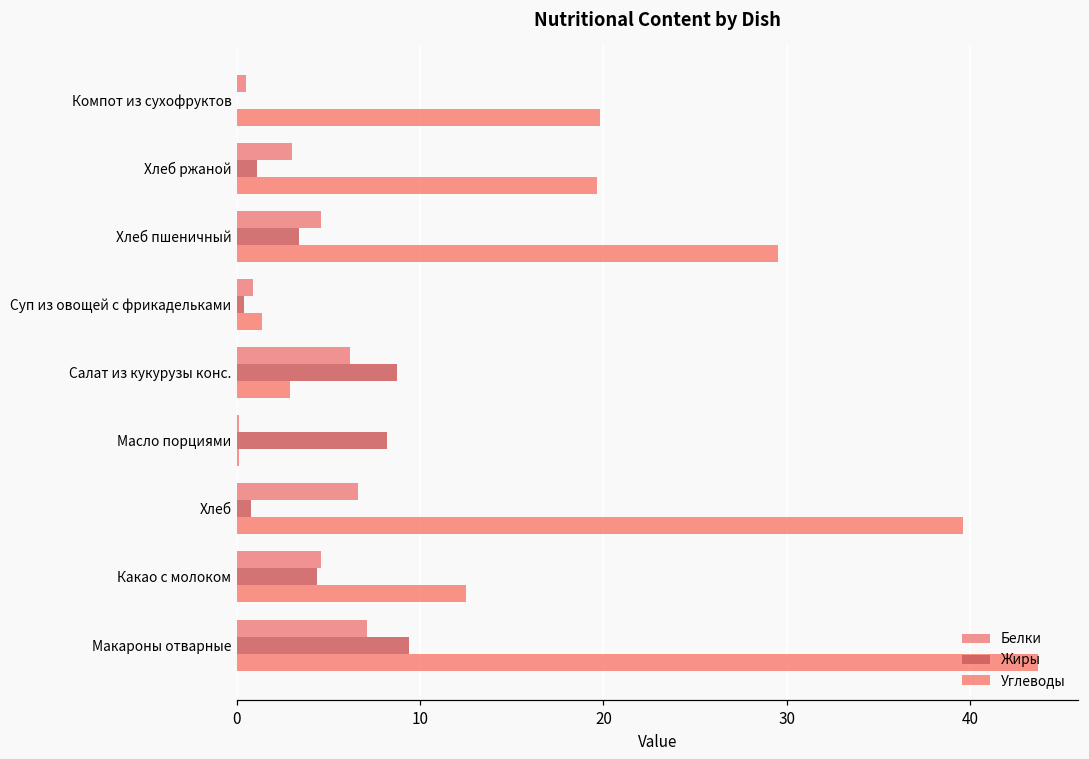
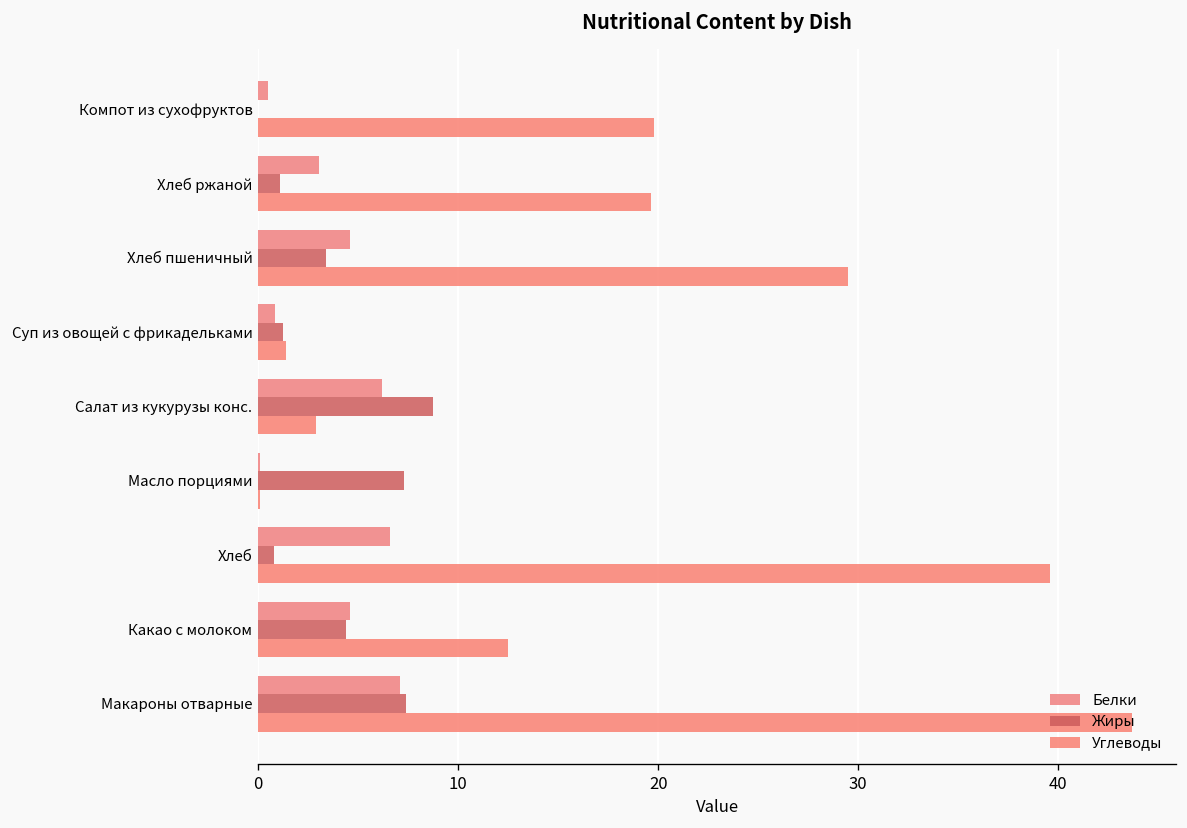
Жиры, Суп из овощей с фрикадельками: 0.4 -> 1.2
Жиры, Масло порциями: 8.2 -> 7.3
Жиры, Макароны отварные: 9.4 -> 7.4
